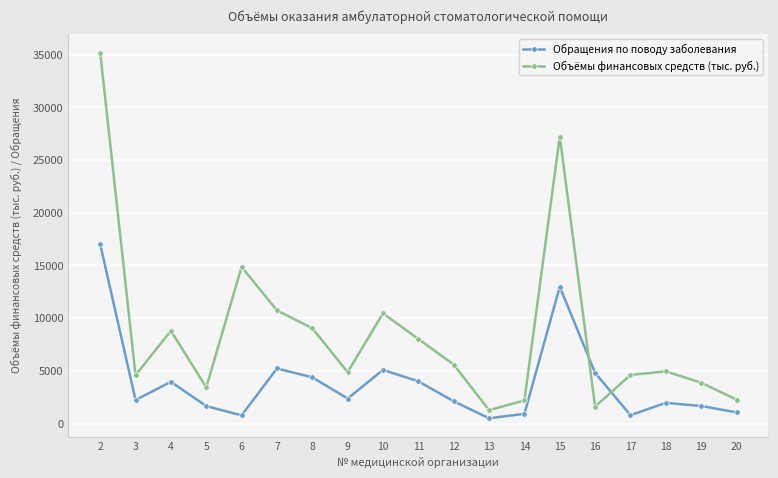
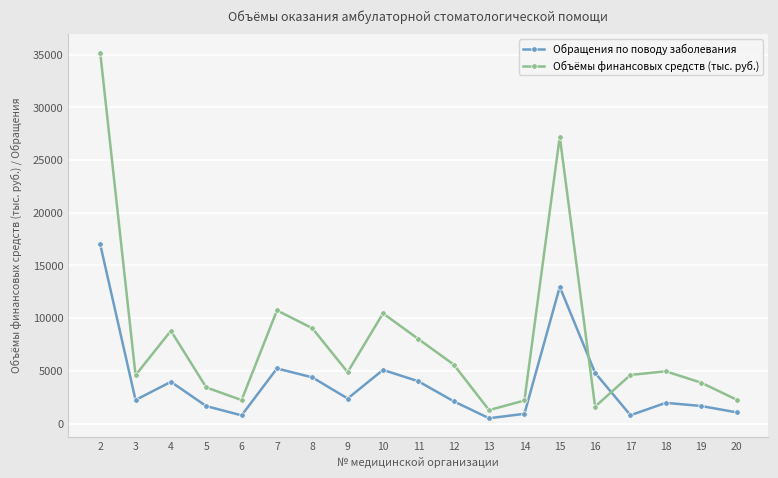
Объёмы финансовых средств (тыс. руб.), 6: 14900 -> 2200
